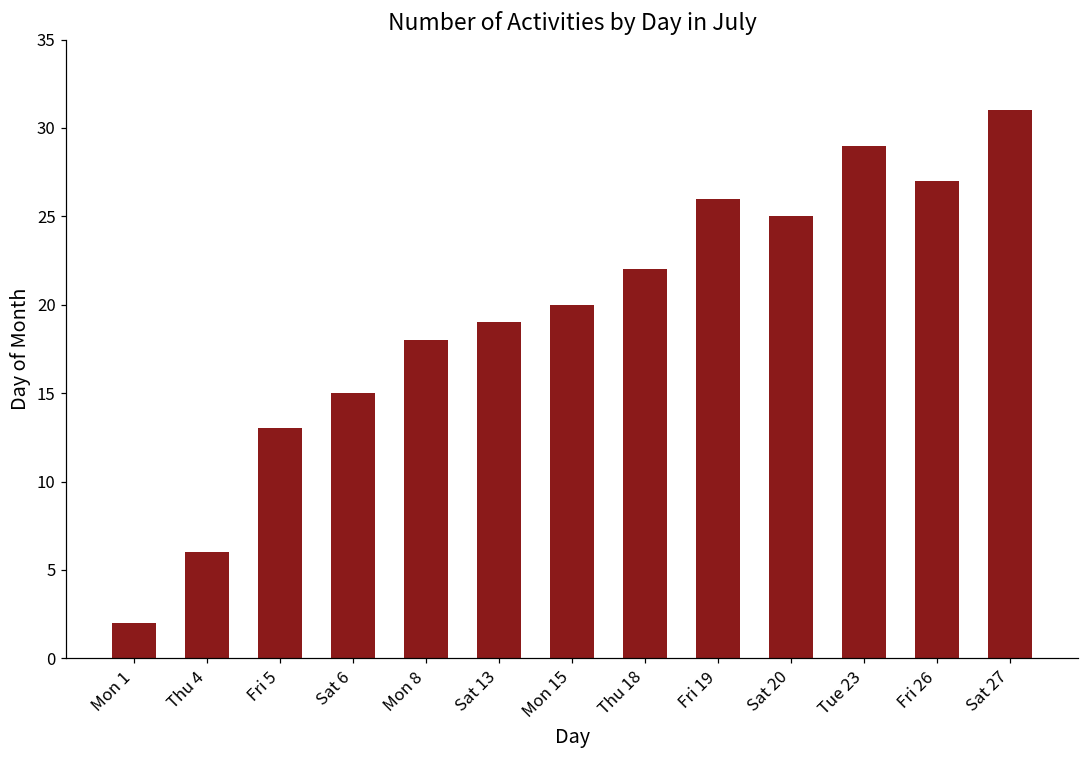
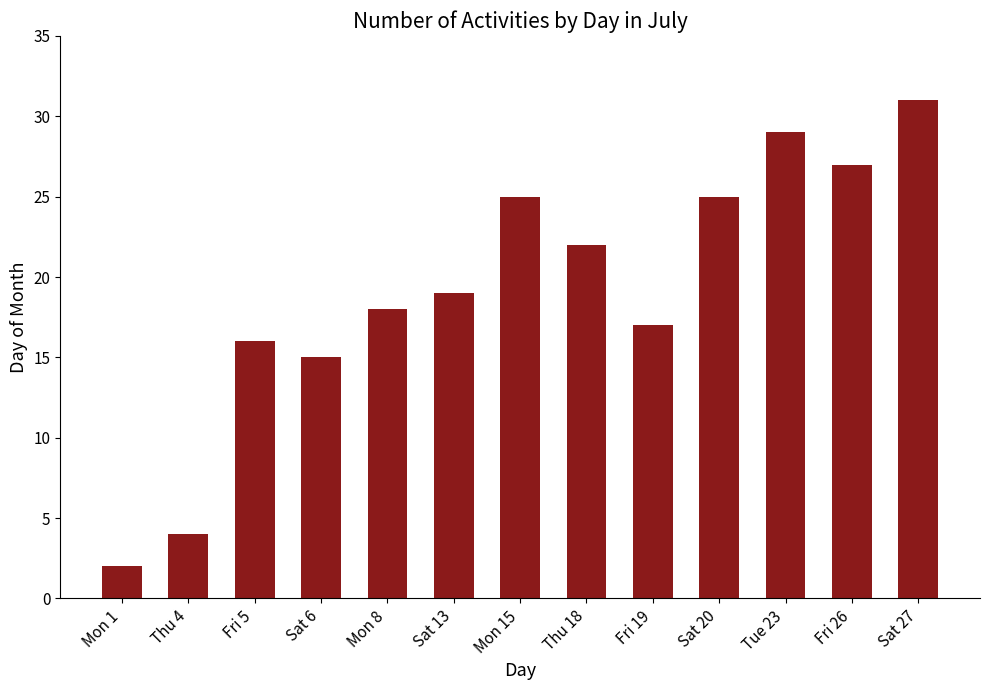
Thu 4: 6 -> 4
Fri 5: 13 -> 16
Mon 15: 20 -> 25
Fri 19: 26 -> 17
